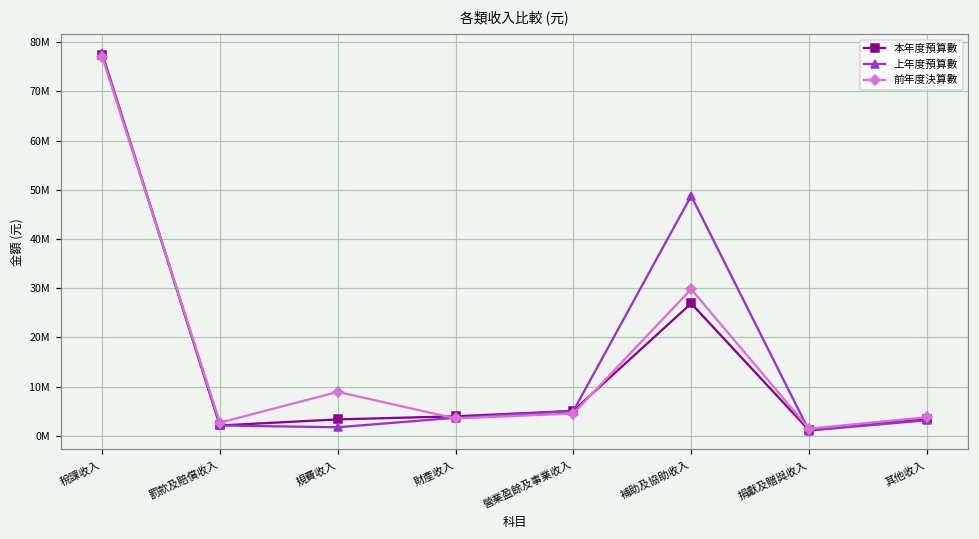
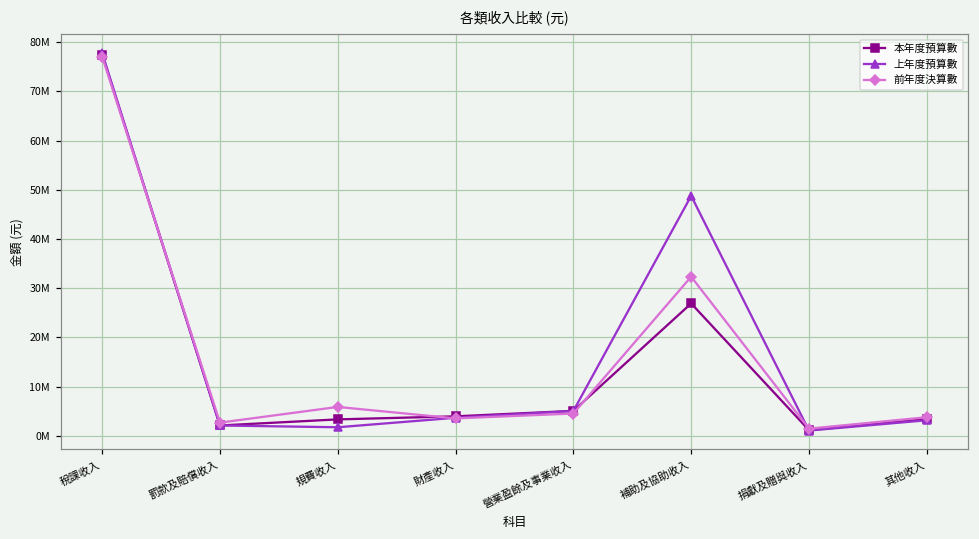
前年度決算數, 規費收入: 9000000 -> 6000000
前年度決算數, 補助及協助收入: 30000000 -> 32000000
